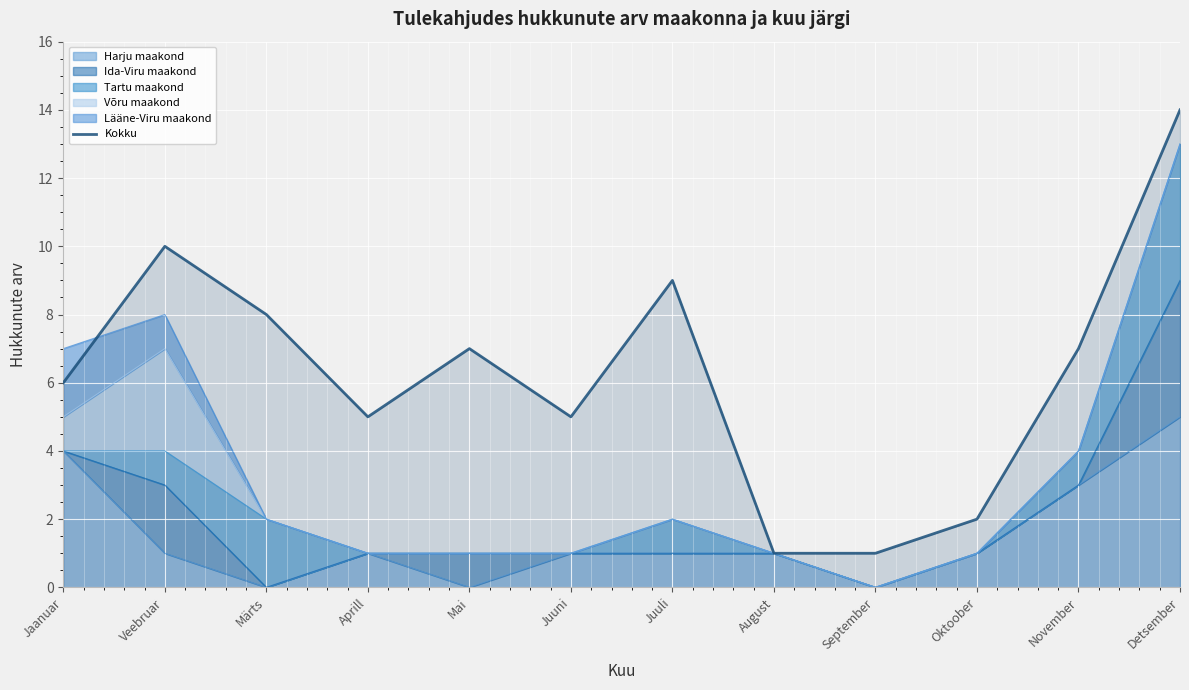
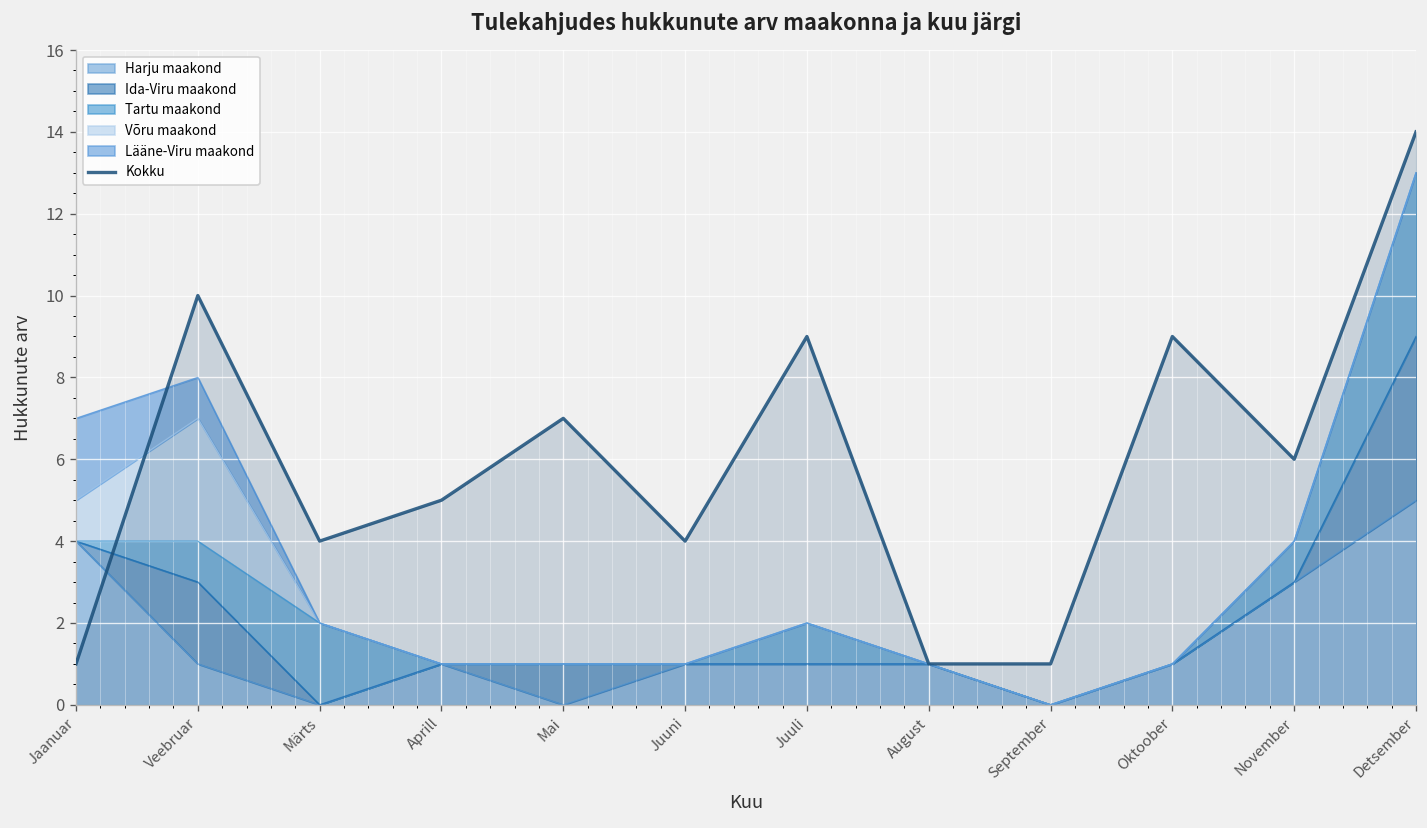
Kokku, Jaanuar: 6 -> 1
Kokku, Märts: 8 -> 4
Kokku, Juuni: 5 -> 4
Kokku, Oktoober: 2 -> 9
Kokku, November: 7 -> 6
